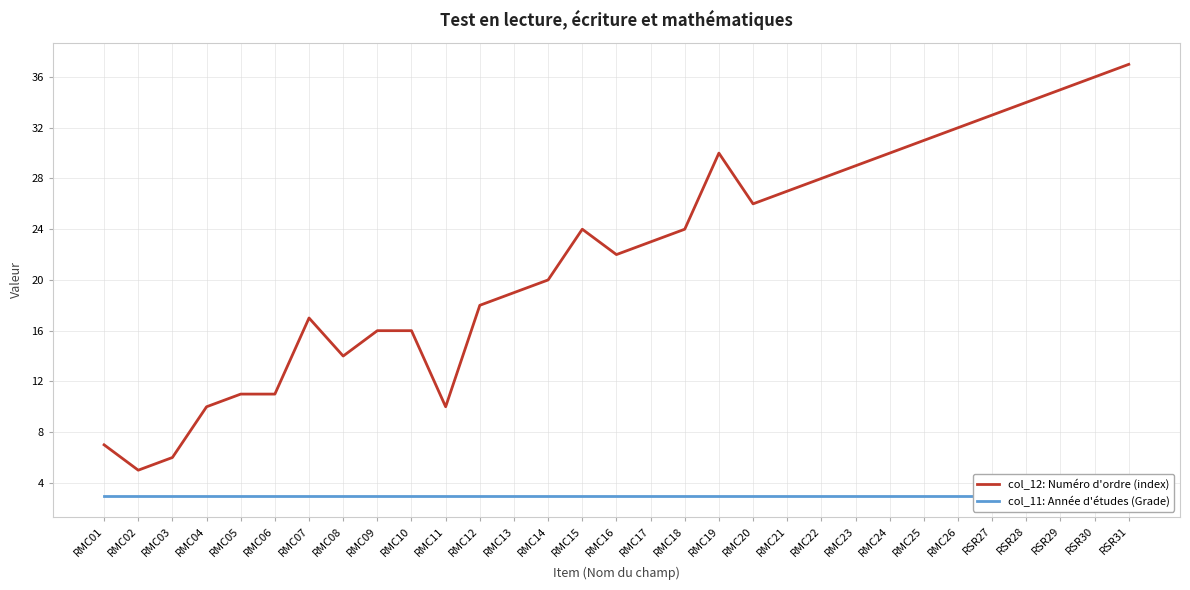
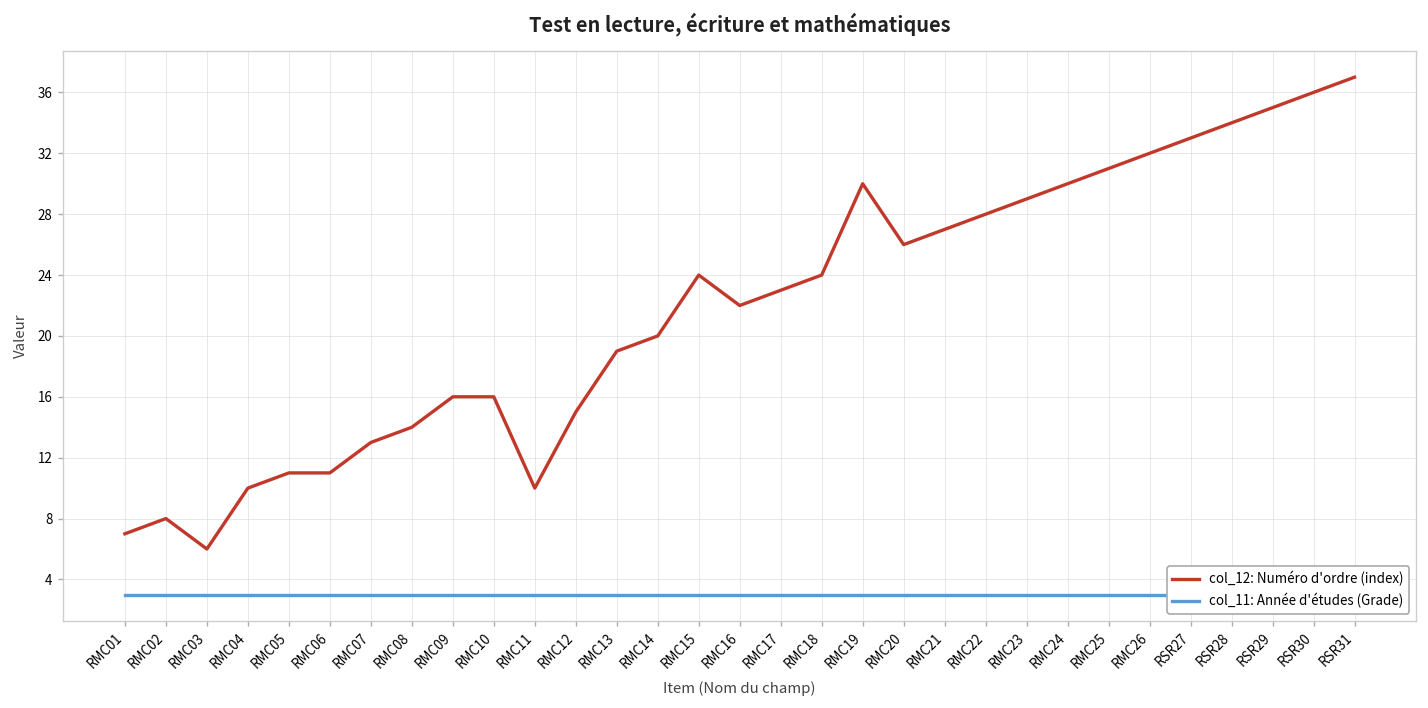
col_12: Numéro d'ordre (index), RMC02: 5 -> 8
col_12: Numéro d'ordre (index), RMC07: 17 -> 13
col_12: Numéro d'ordre (index), RMC12: 18 -> 15
